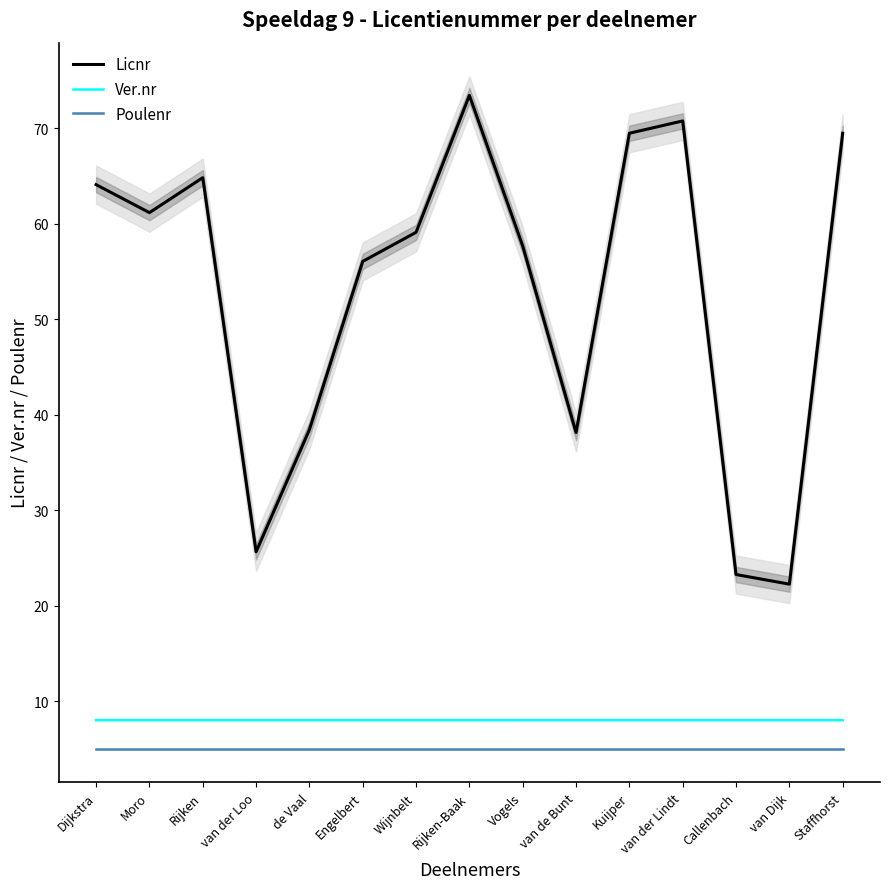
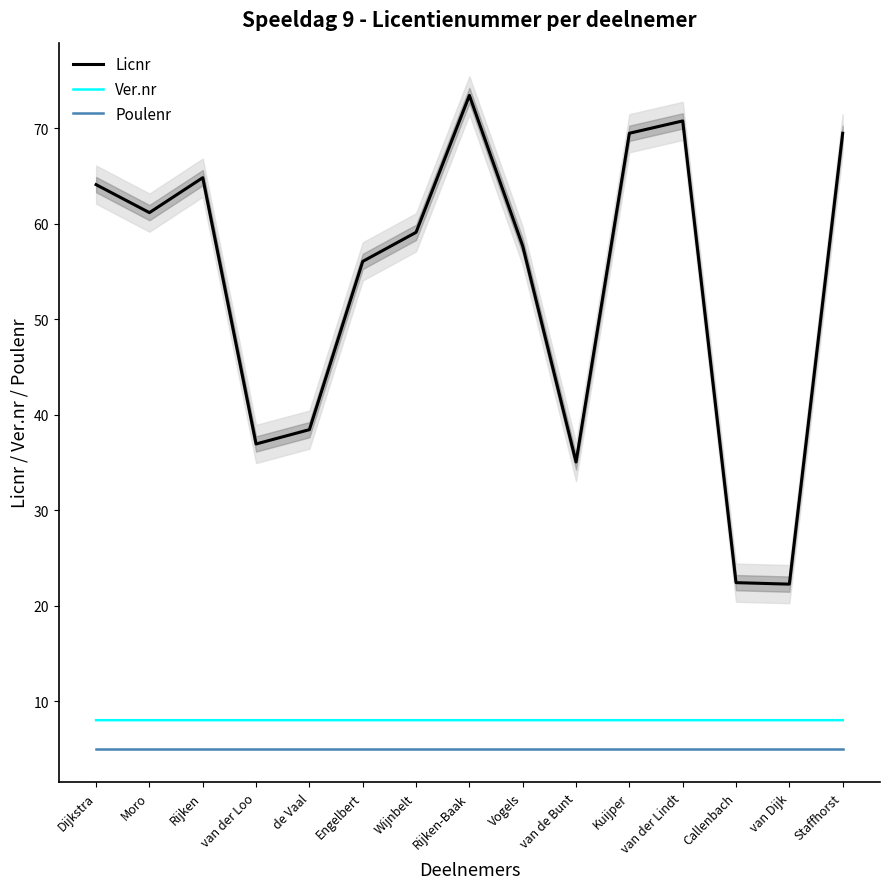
Licnr, van der Loo: 26 -> 37
Licnr, van de Bunt: 38 -> 35
Licnr, Callenbach: 23 -> 22
